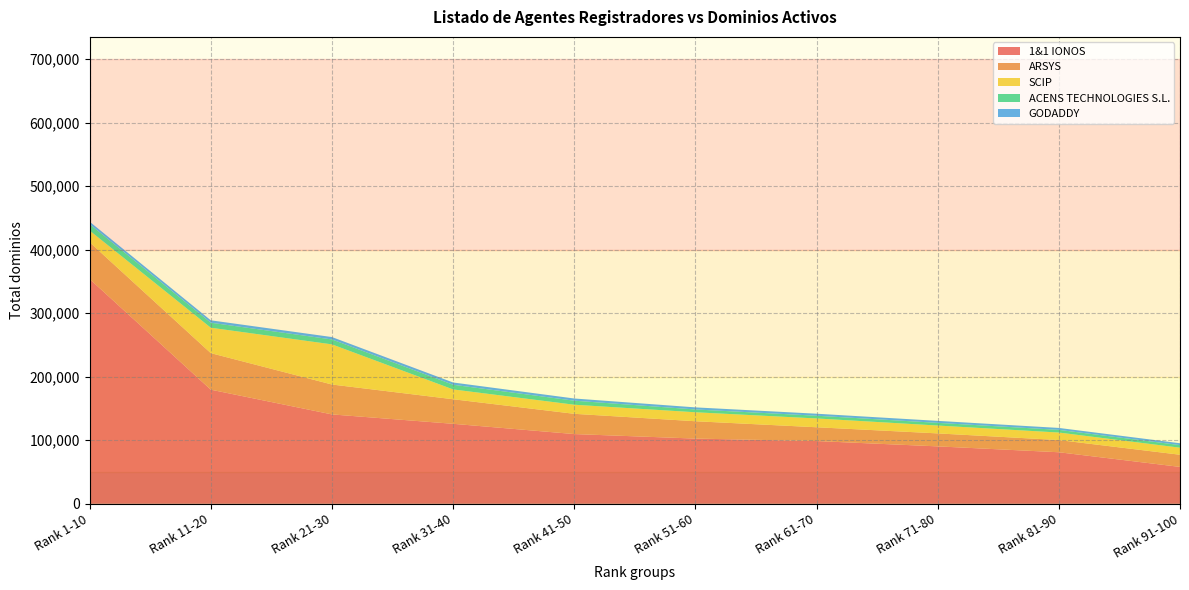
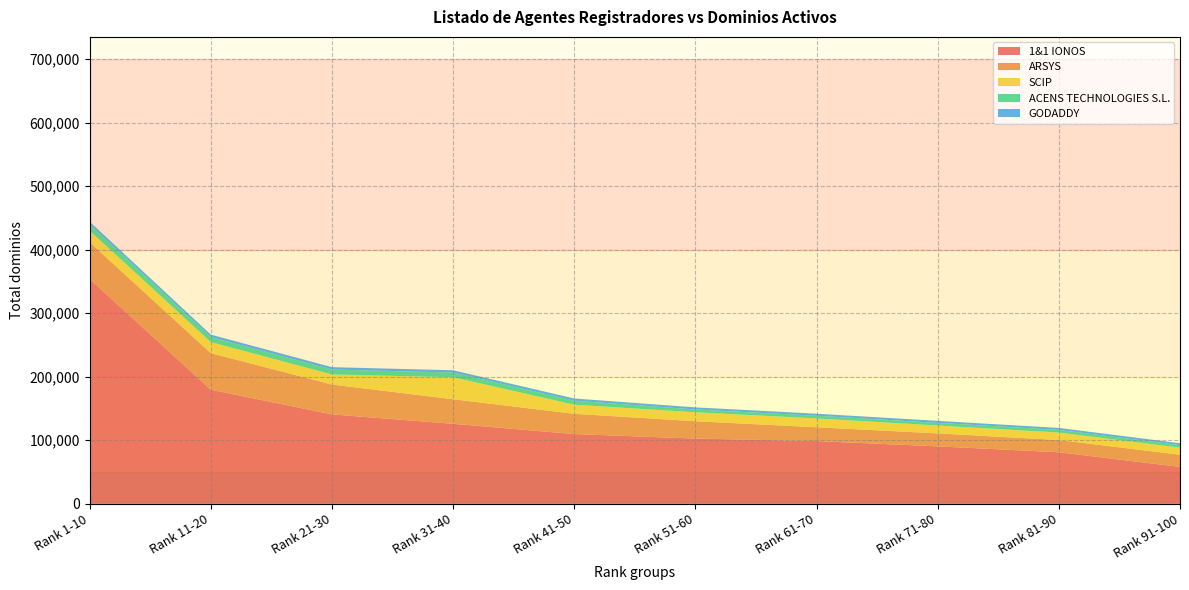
SCIP, Rank 11-20: 40,000 -> 20,000
SCIP, Rank 21-30: 60,000 -> 20,000
SCIP, Rank 31-40: 20,000 -> 30,000
